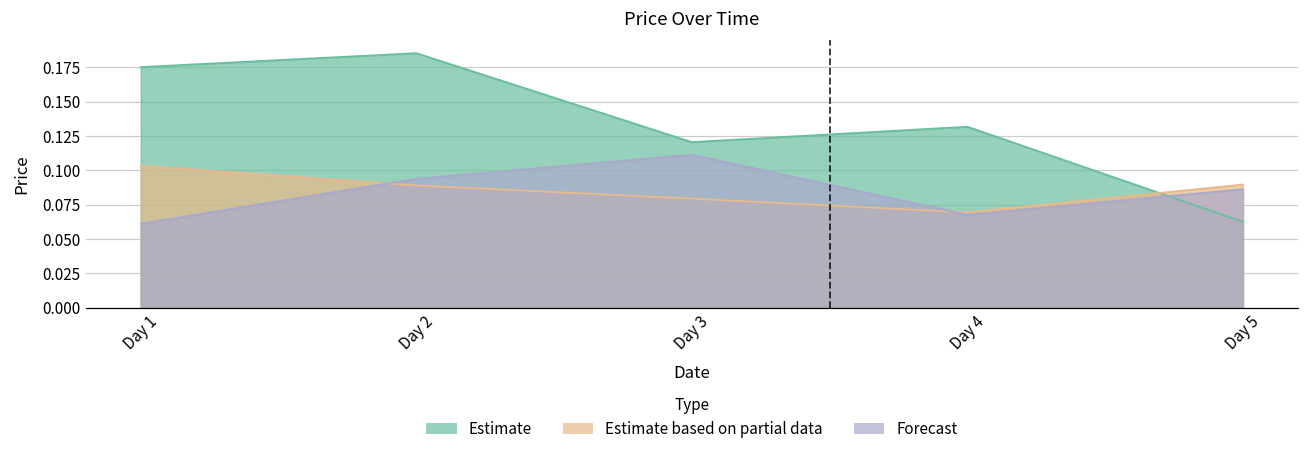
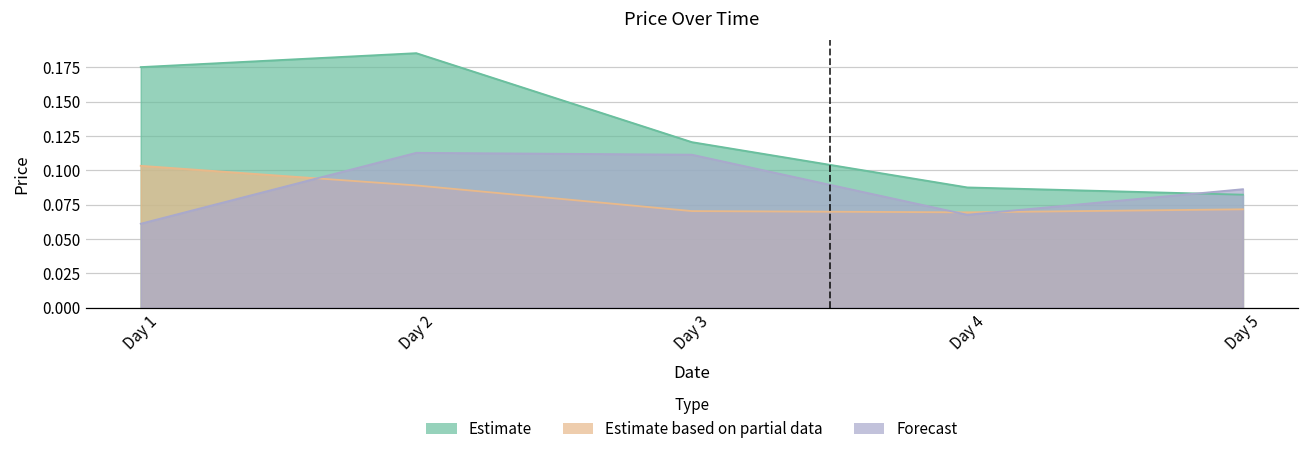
Forecast, Day 2: 0.094 -> 0.113
Estimate based on partial data, Day 3: 0.079 -> 0.070
Estimate, Day 4: 0.132 -> 0.088
Estimate, Day 5: 0.063 -> 0.082
Estimate based on partial data, Day 5: 0.090 -> 0.072
